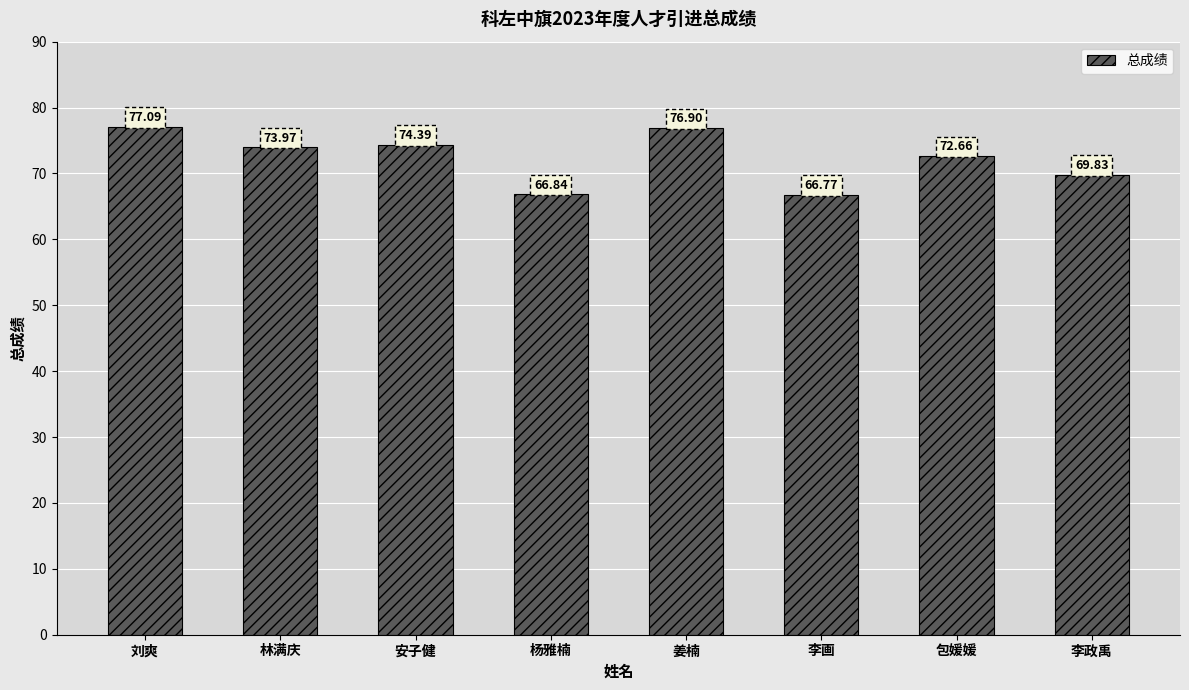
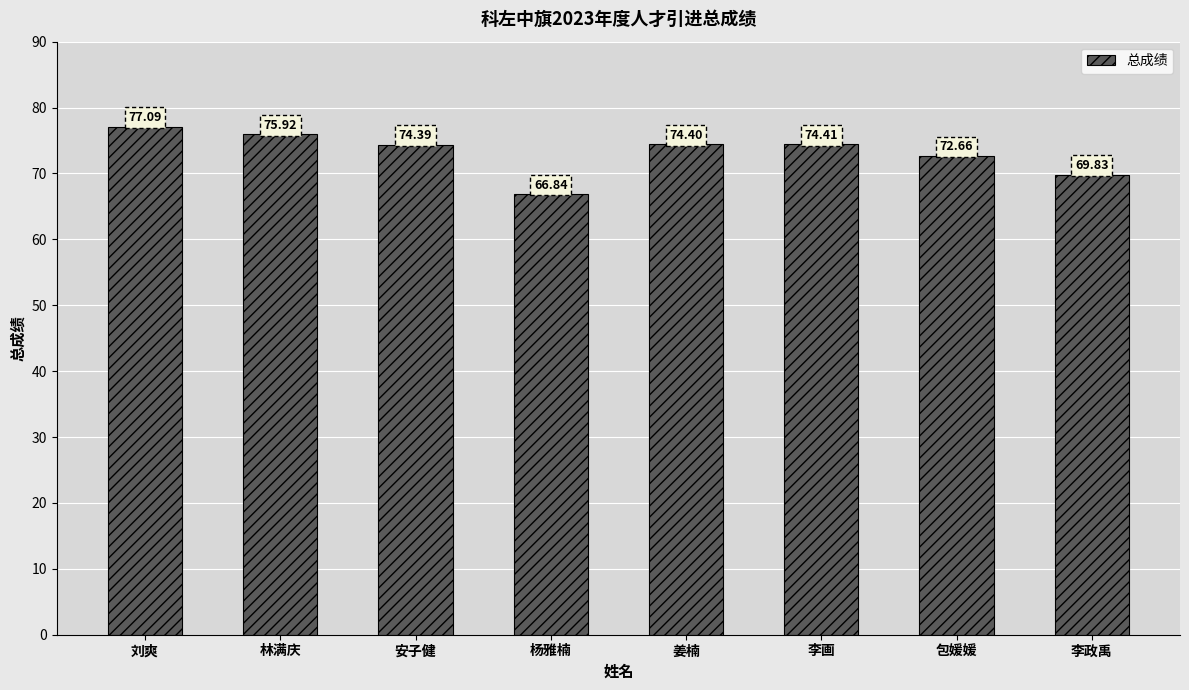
林满庆: 73.97 -> 75.92
姜楠: 76.90 -> 74.40
李画: 66.77 -> 74.41
